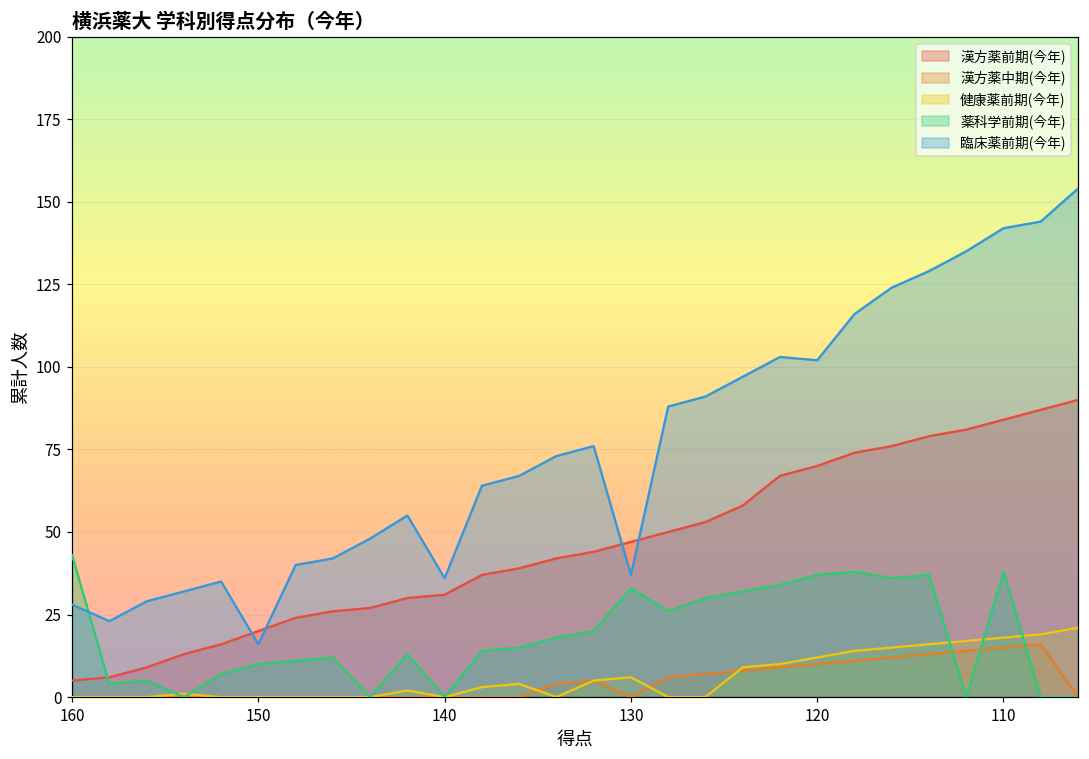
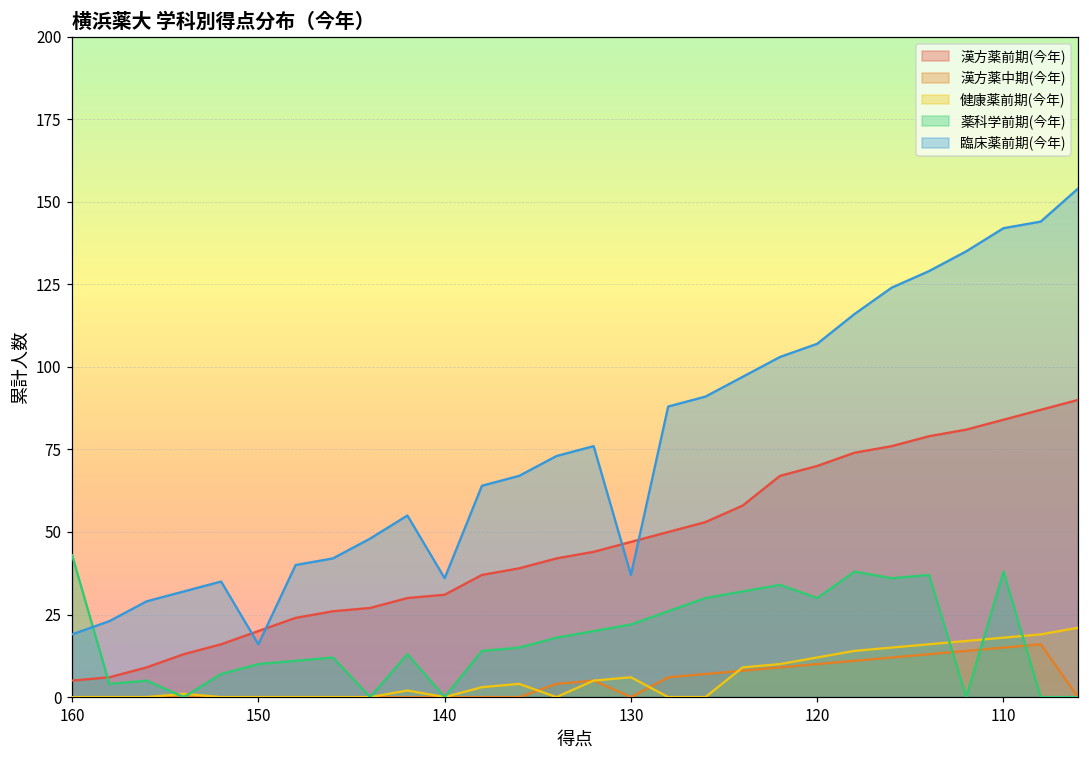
臨床薬前期(今年), 160: 28 -> 19
薬科学前期(今年), 130: 33 -> 22
薬科学前期(今年), 120: 37 -> 30
臨床薬前期(今年), 120: 102 -> 107
